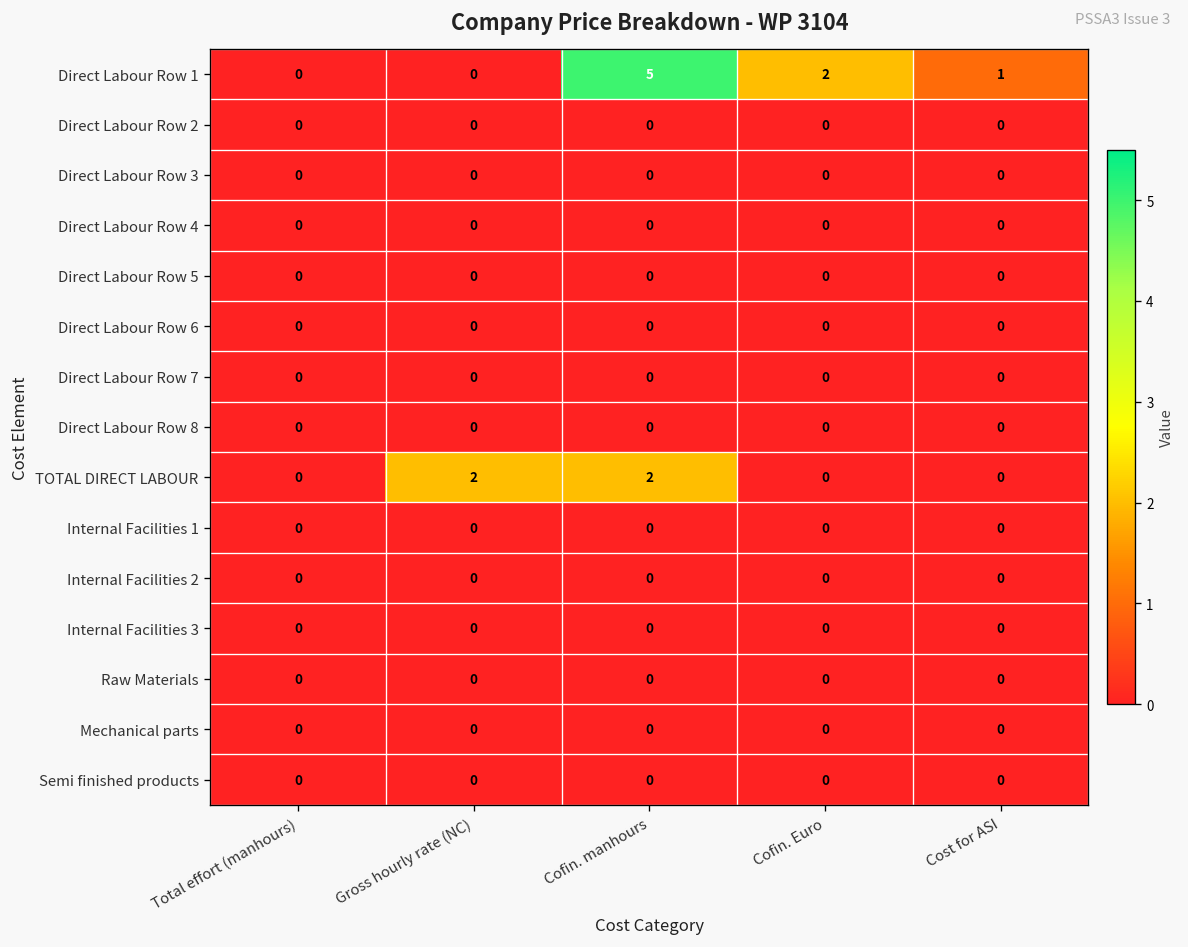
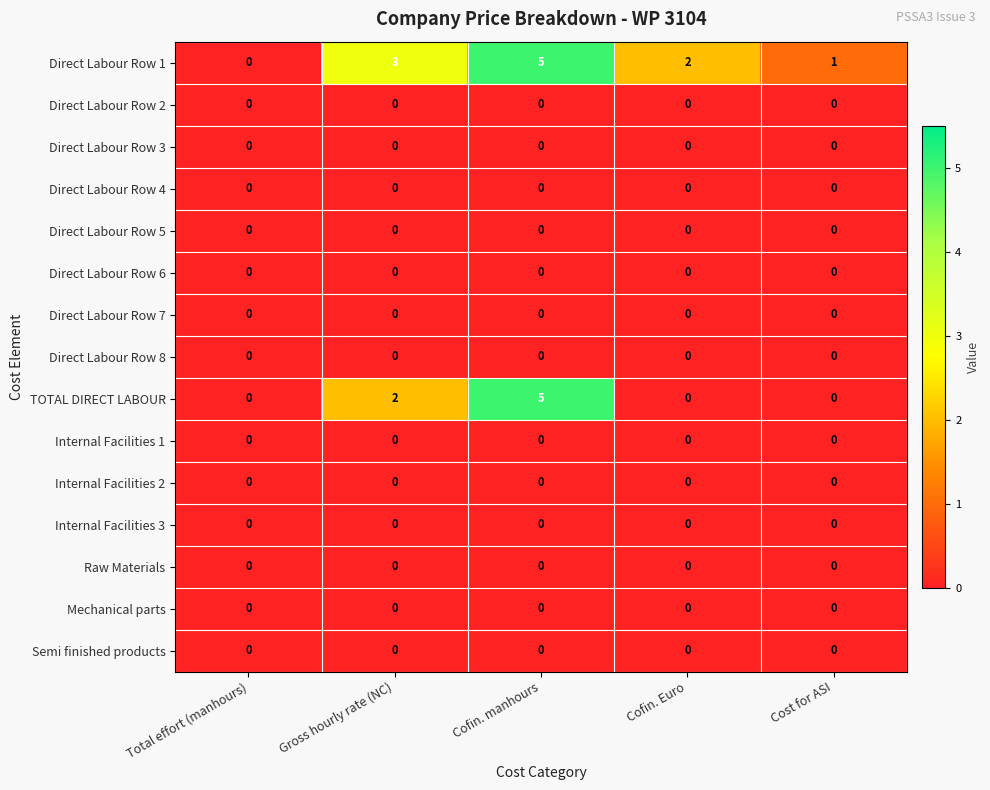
Direct Labour Row 1, Gross hourly rate (NC): 0 -> 3
TOTAL DIRECT LABOUR, Cofin. manhours: 2 -> 5
